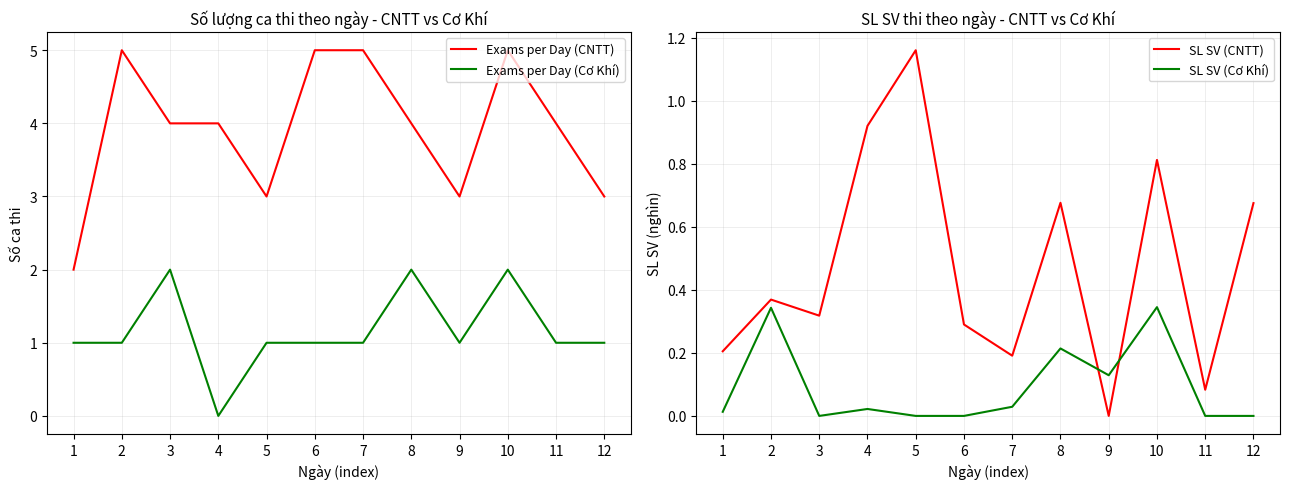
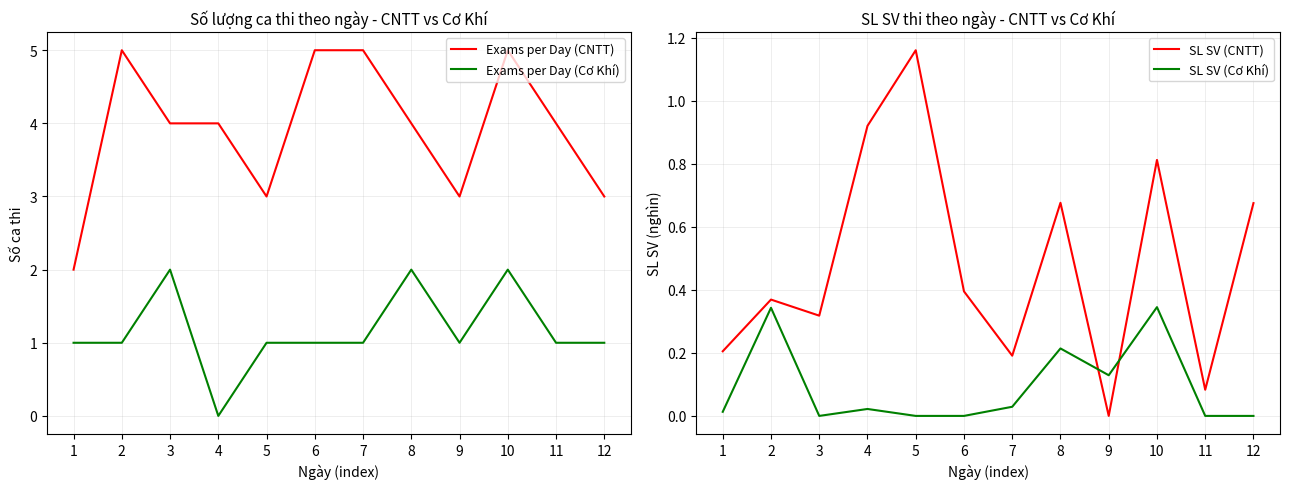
SL SV thi theo ngày - CNTT vs Cơ Khí, SL SV (CNTT), 6: 0.29 -> 0.40
